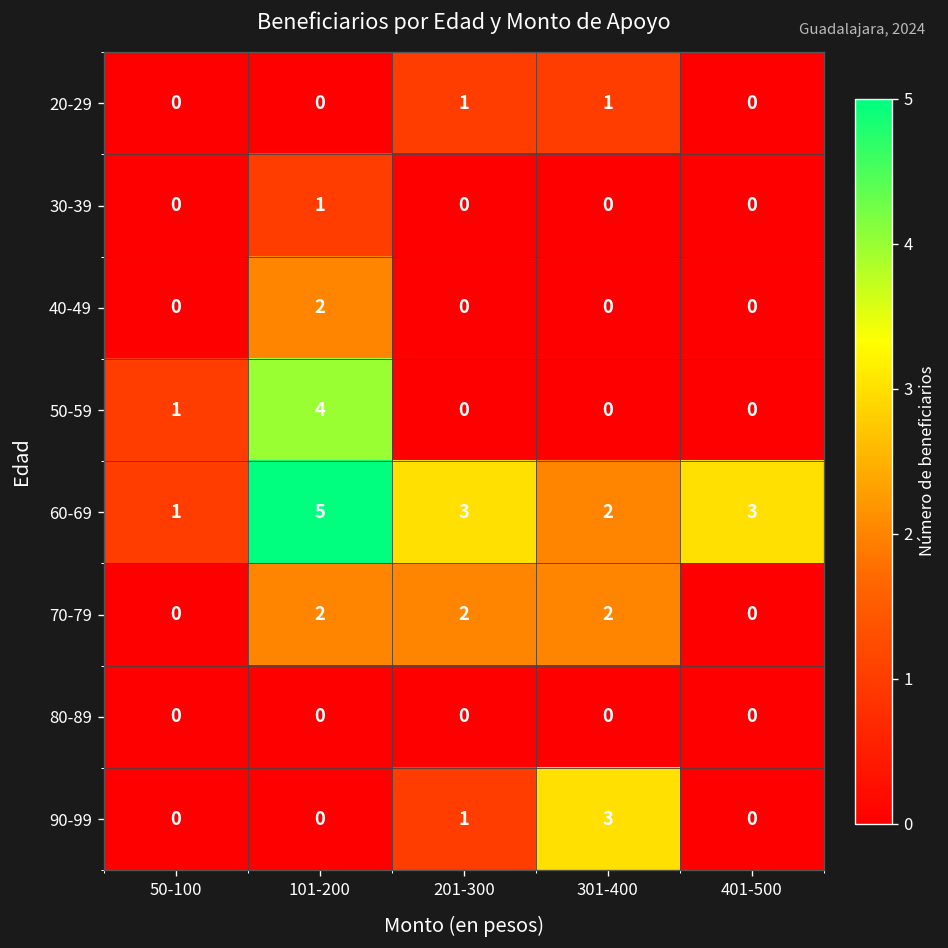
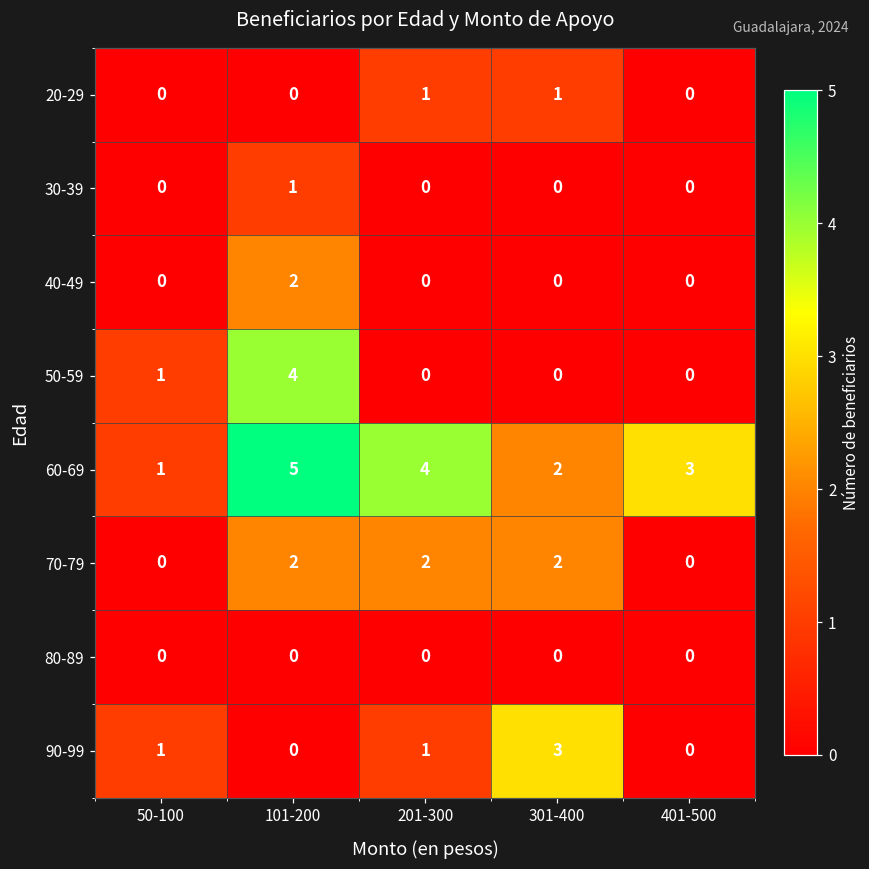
60-69, 201-300: 3 -> 4
90-99, 50-100: 0 -> 1
